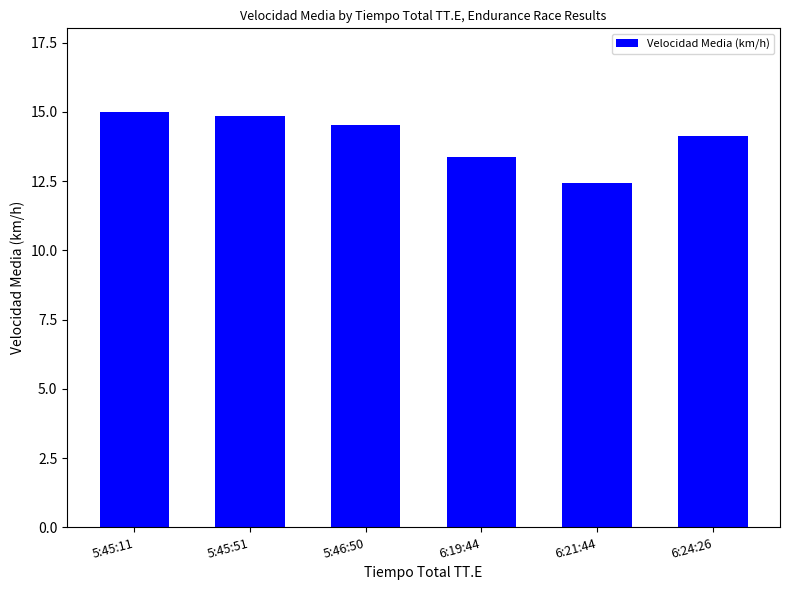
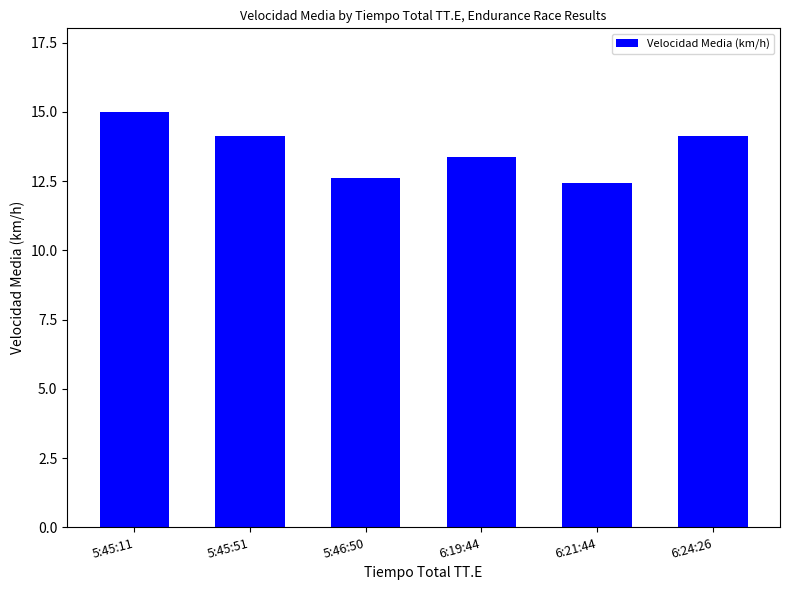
5:45:51: 14.8 -> 14.1
5:46:50: 14.5 -> 12.6
